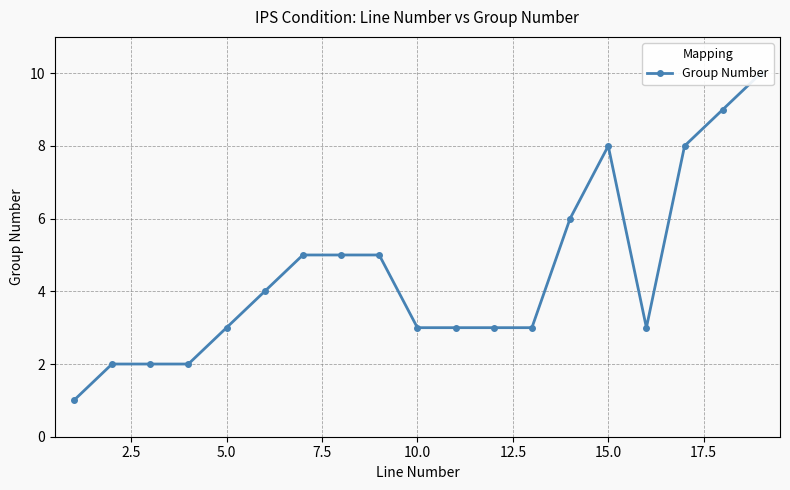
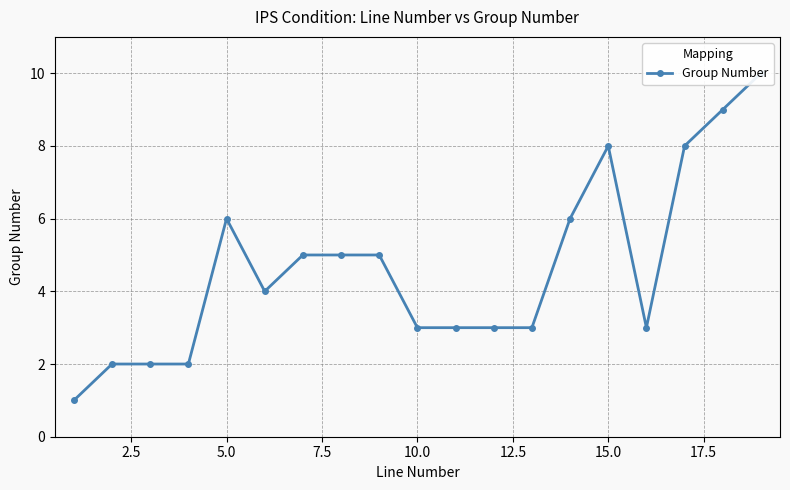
5.0: 3 -> 6
